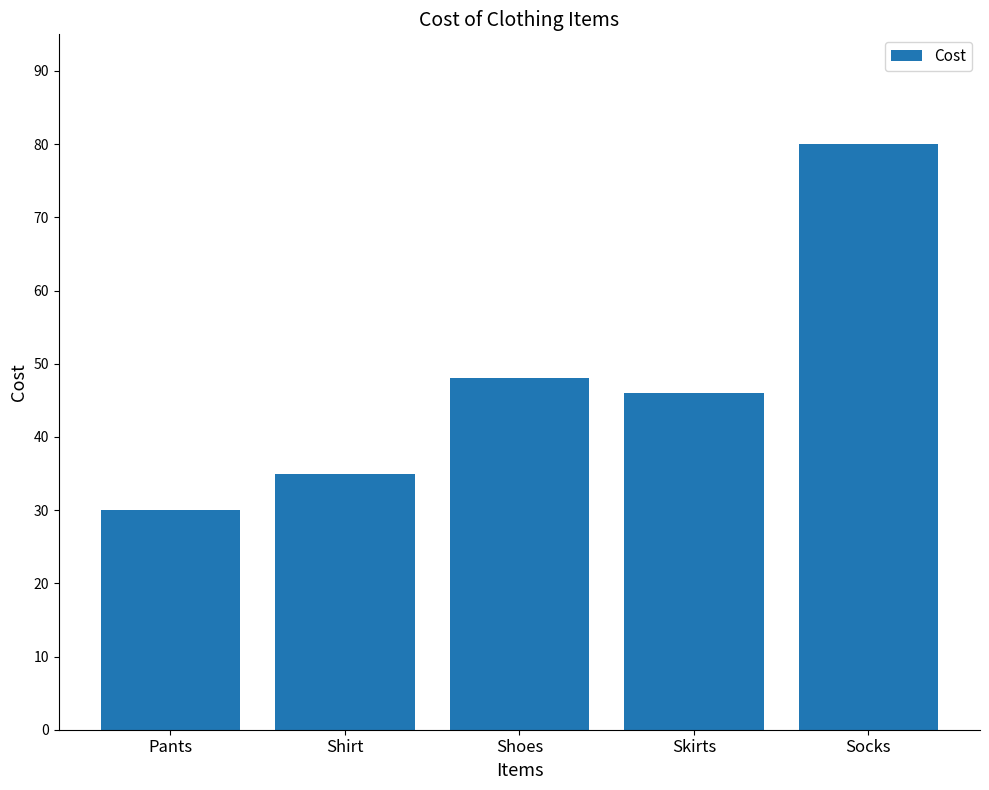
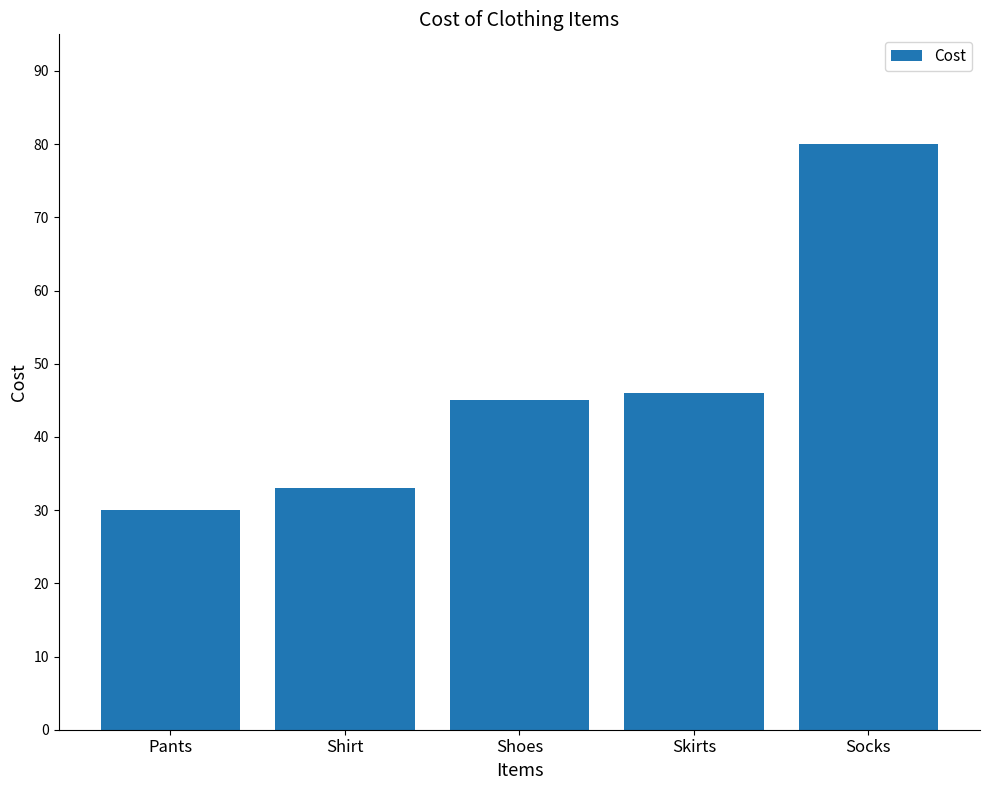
Shirt: 35 -> 33
Shoes: 48 -> 45
